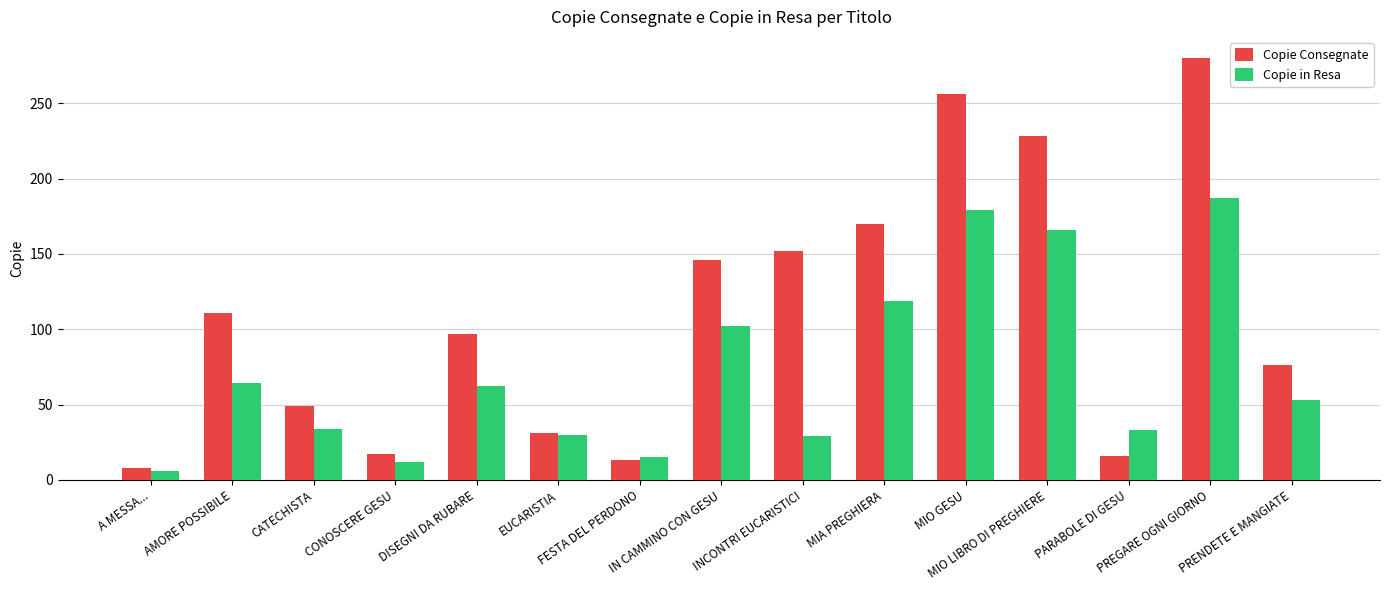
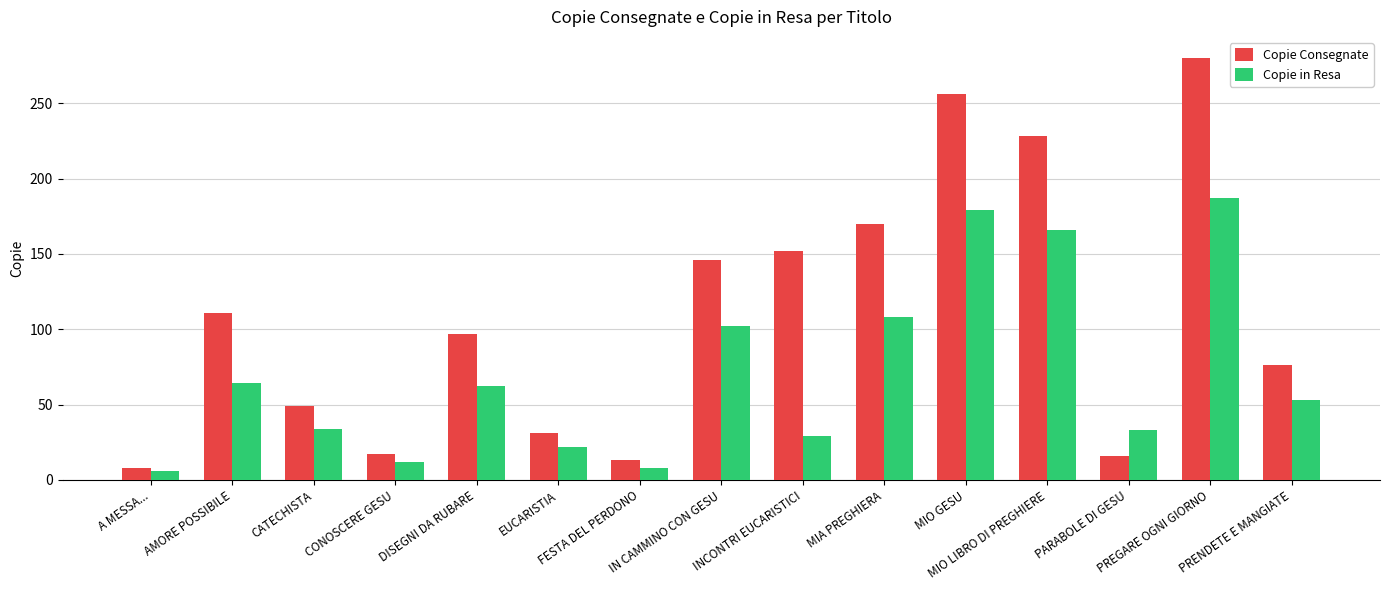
Copie in Resa, EUCARISTIA: 30 -> 22
Copie in Resa, FESTA DEL PERDONO: 15 -> 8
Copie in Resa, MIA PREGHIERA: 119 -> 108
